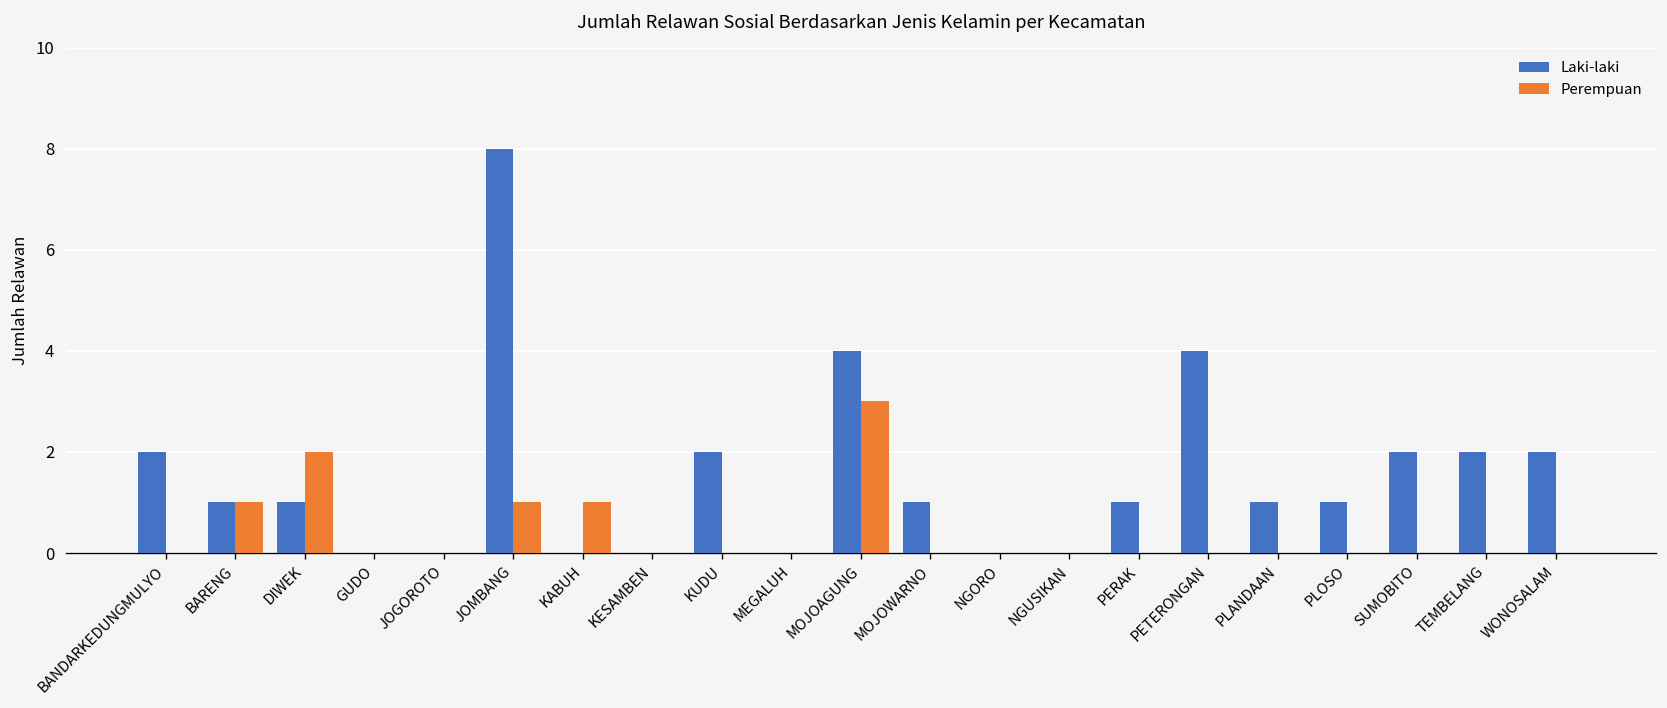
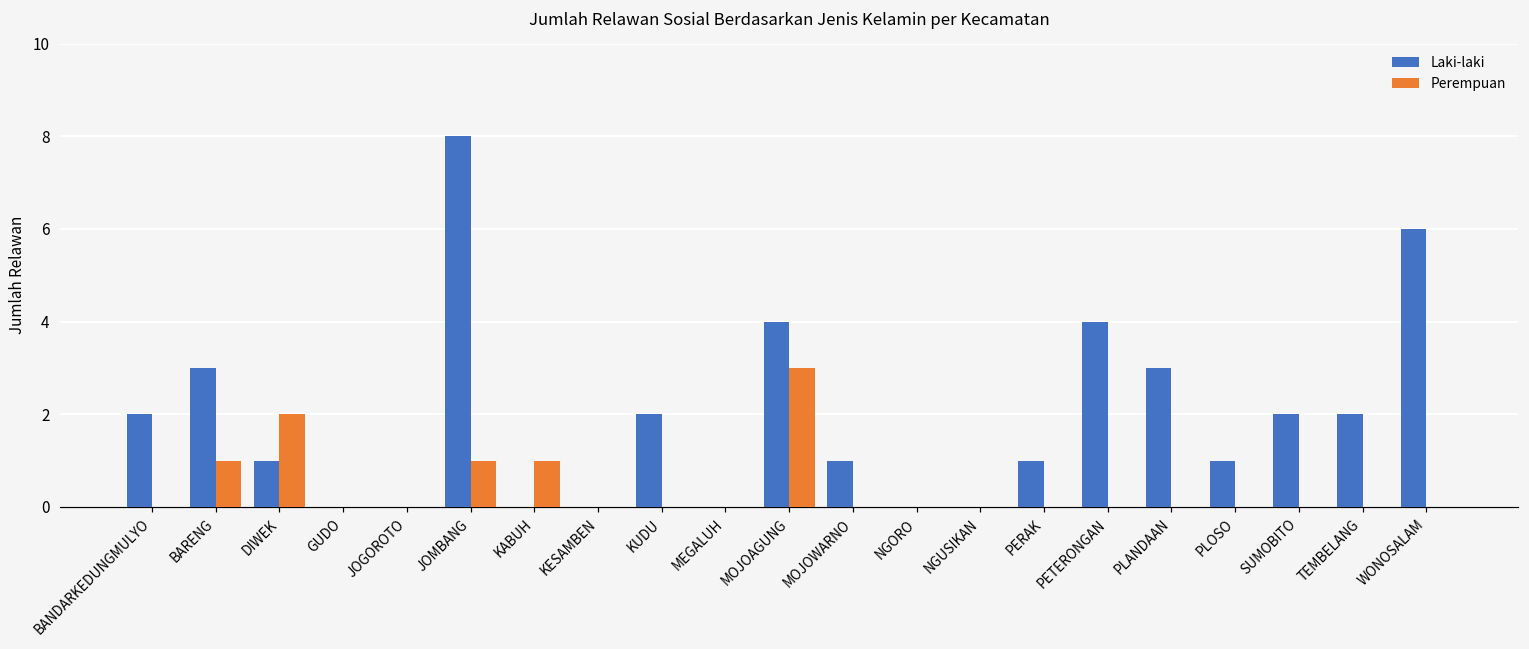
Laki-laki, BARENG: 1 -> 3
Laki-laki, PLANDAAN: 1 -> 3
Laki-laki, WONOSALAM: 2 -> 6
